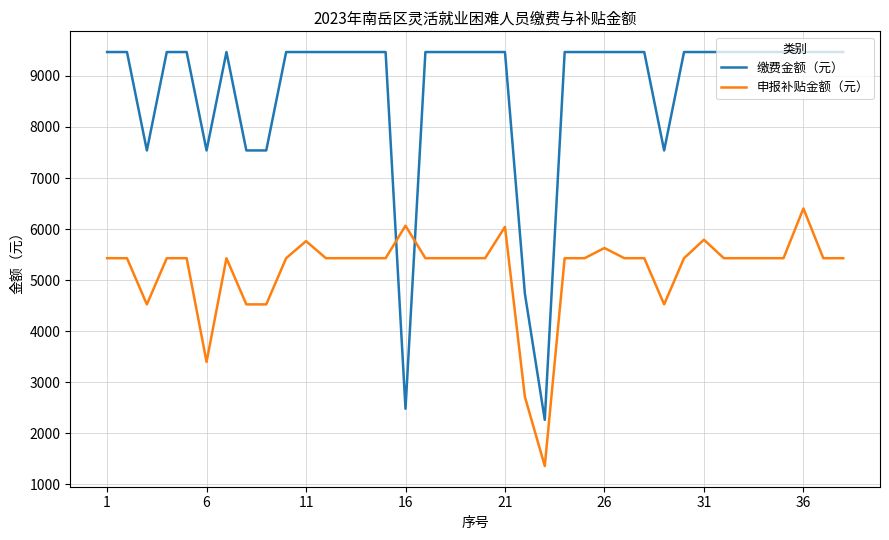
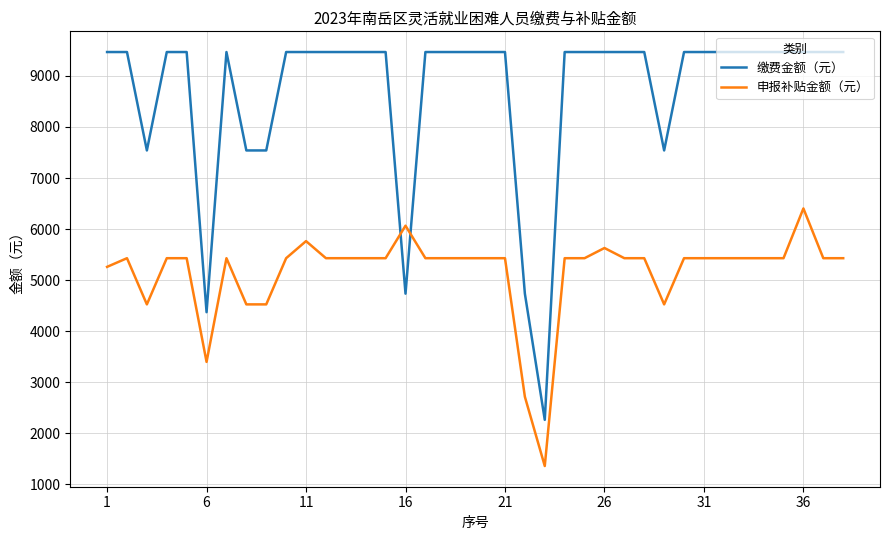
申报补贴金额（元）, 1: 5400 -> 5300
缴费金额（元）, 6: 7500 -> 4400
缴费金额（元）, 16: 2500 -> 4700
申报补贴金额（元）, 21: 6000 -> 5400
申报补贴金额（元）, 31: 5800 -> 5400
